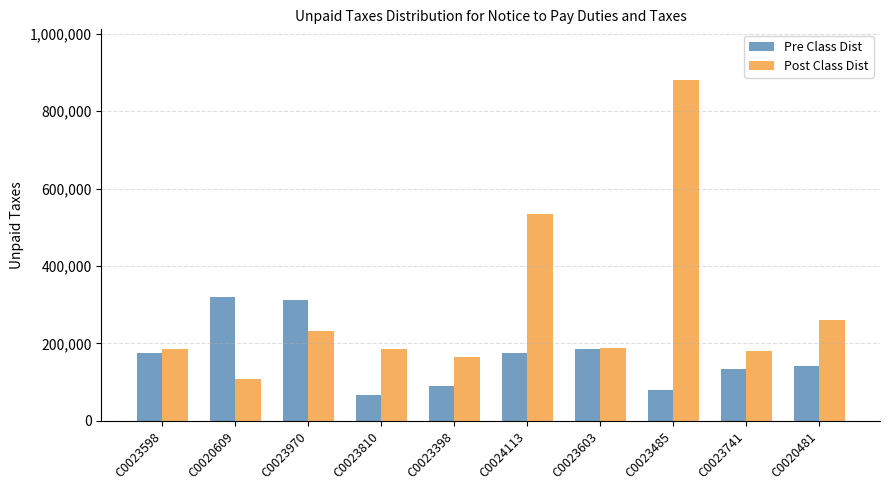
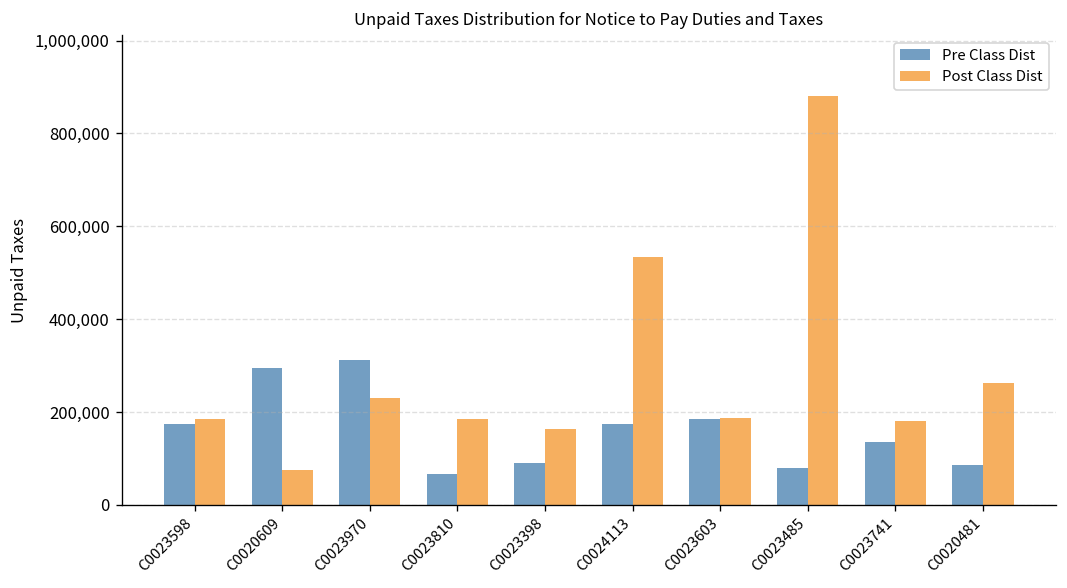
Pre Class Dist, C0020609: 320,000 -> 290,000
Post Class Dist, C0020609: 110,000 -> 80,000
Pre Class Dist, C0020481: 140,000 -> 90,000
